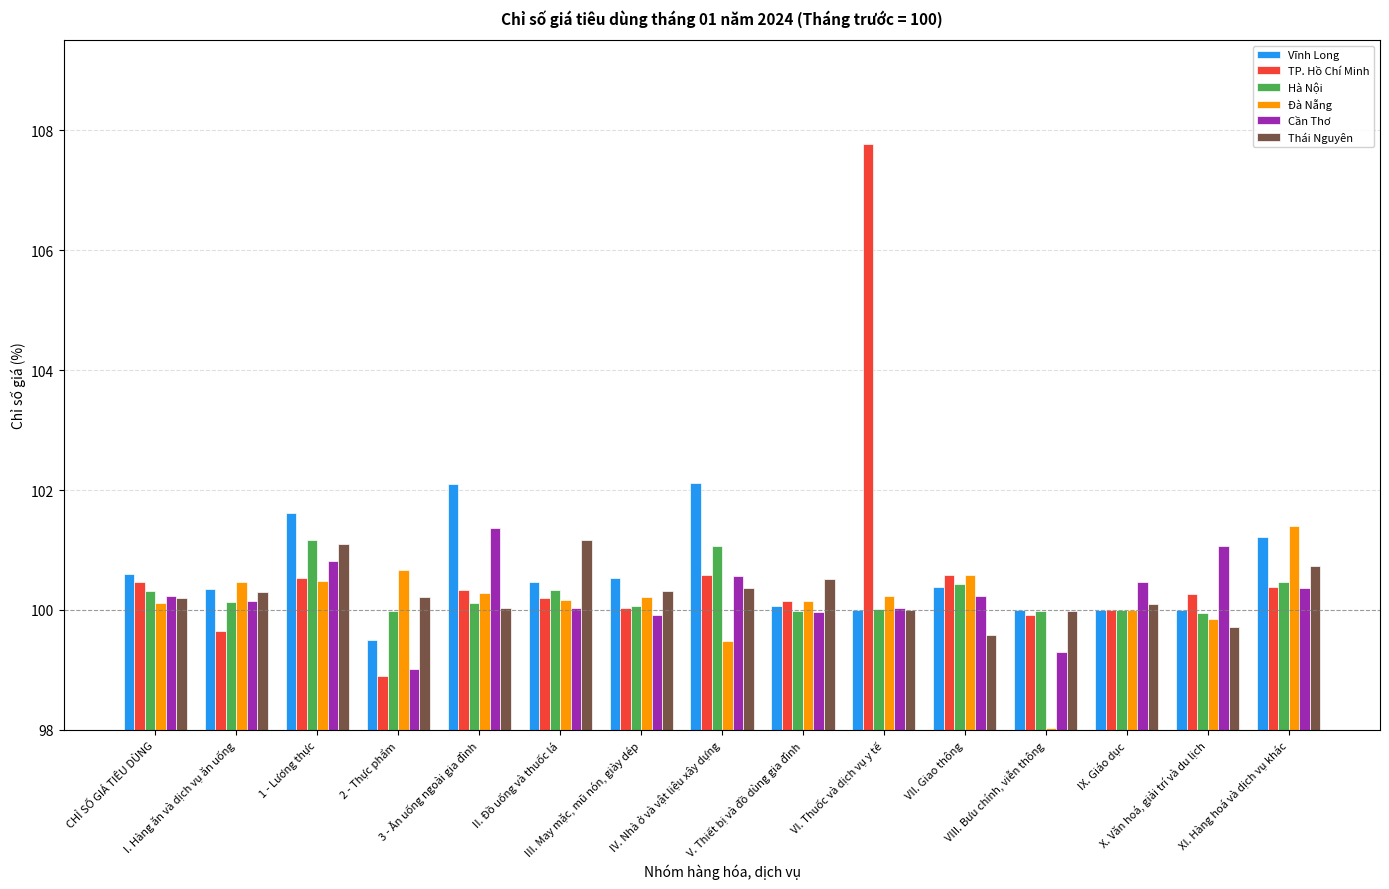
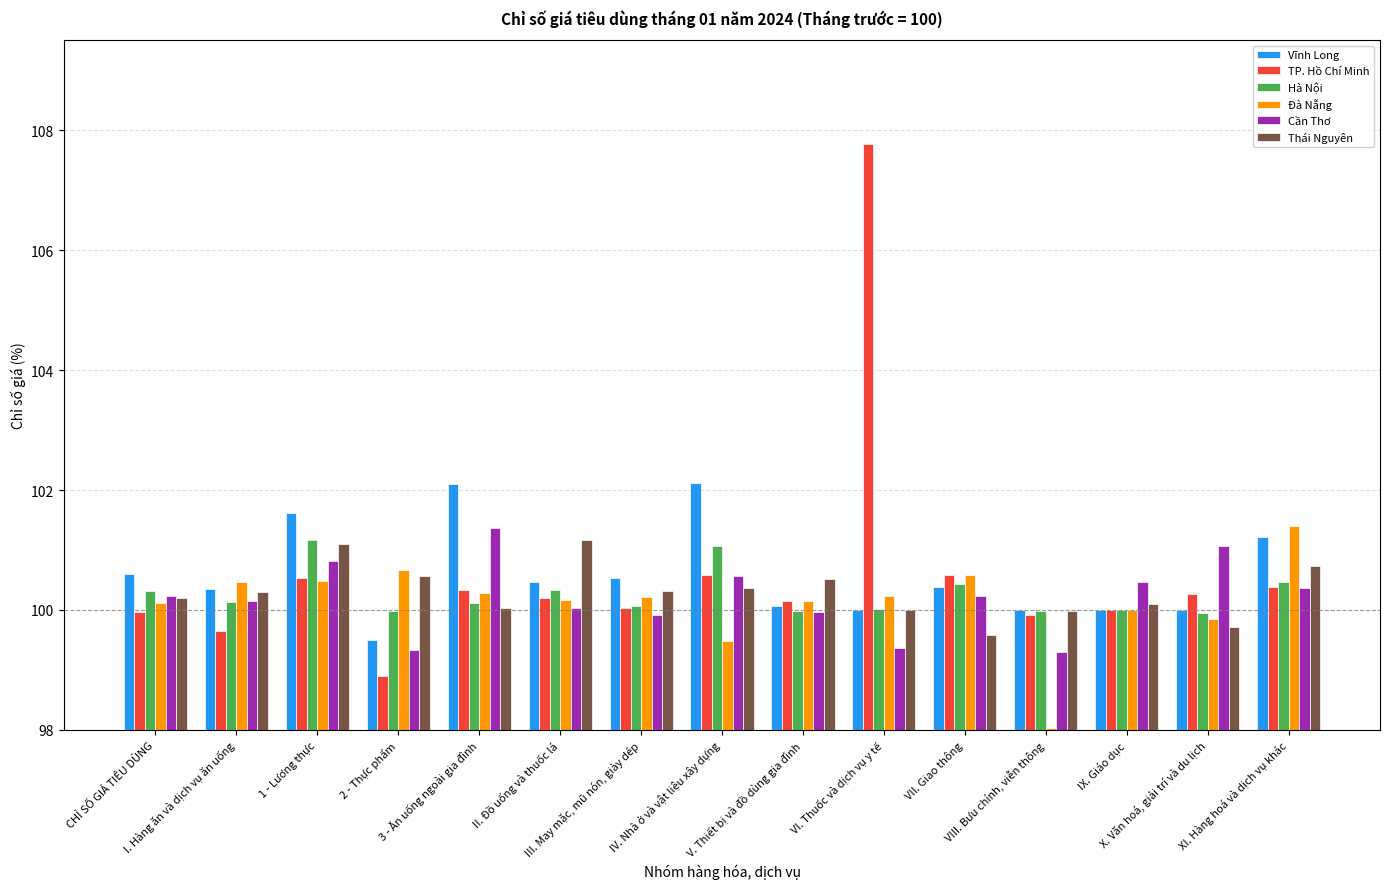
TP. Hồ Chí Minh, CHỈ SỐ GIÁ TIÊU DÙNG: 100.5 -> 100.0
Cần Thơ, 2 - Thực phẩm: 99.0 -> 99.3
Thái Nguyên, 2 - Thực phẩm: 100.2 -> 100.6
Cần Thơ, VI. Thuốc và dịch vụ y tế: 100.0 -> 99.4
